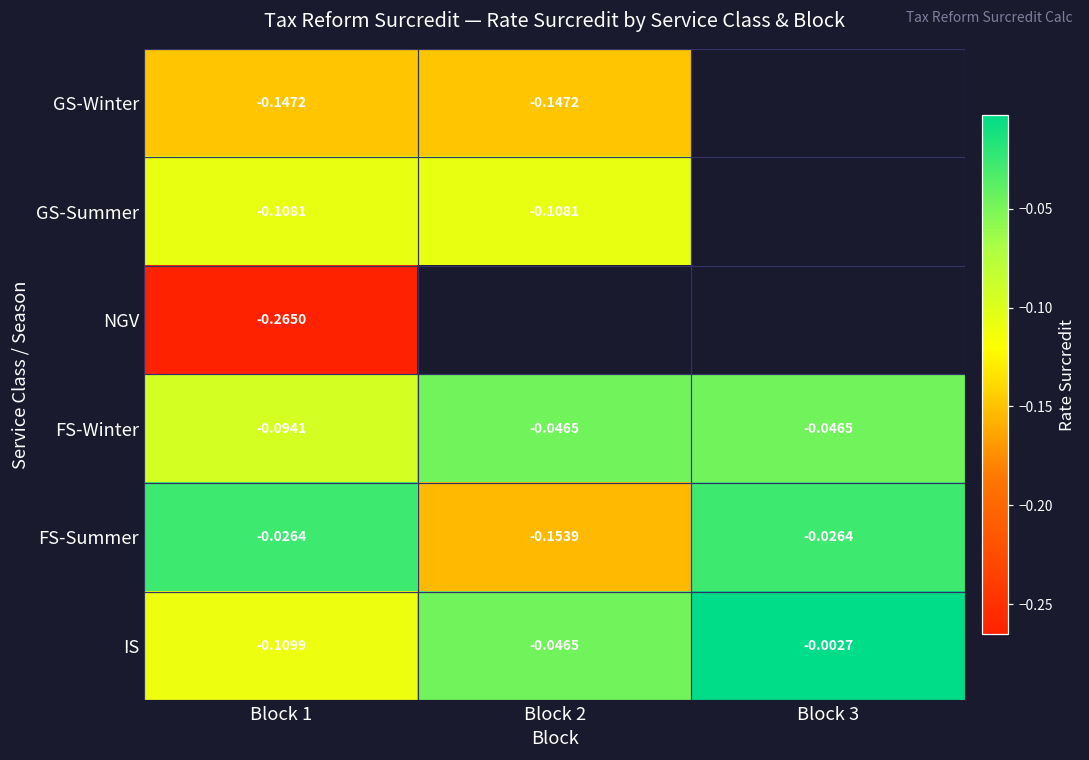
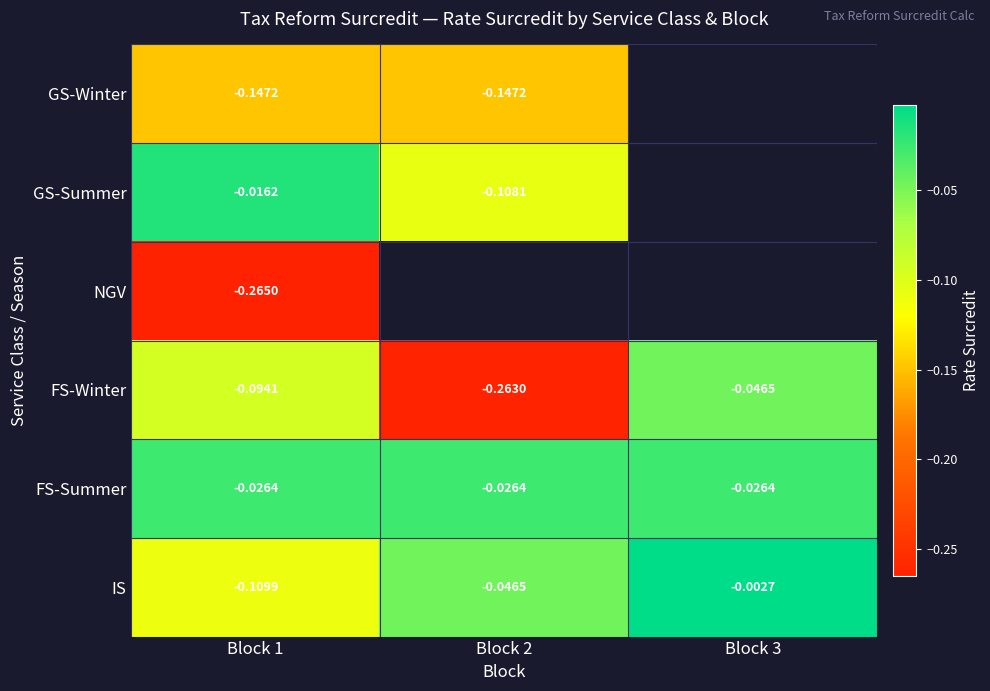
GS-Summer, Block 1: -0.1081 -> -0.0162
FS-Winter, Block 2: -0.0465 -> -0.2630
FS-Summer, Block 2: -0.1539 -> -0.0264
